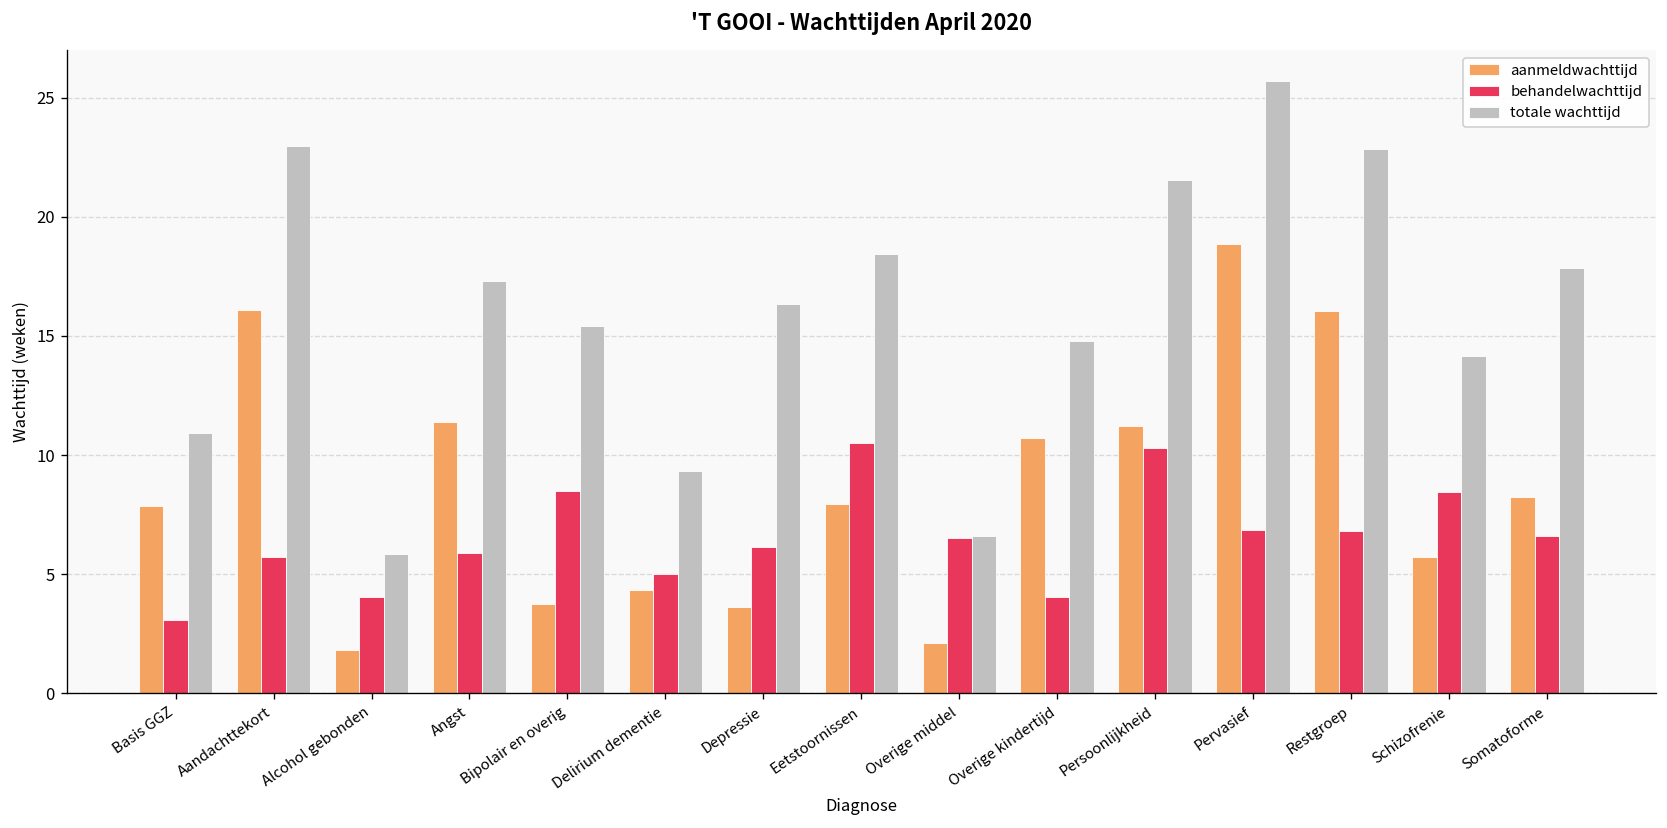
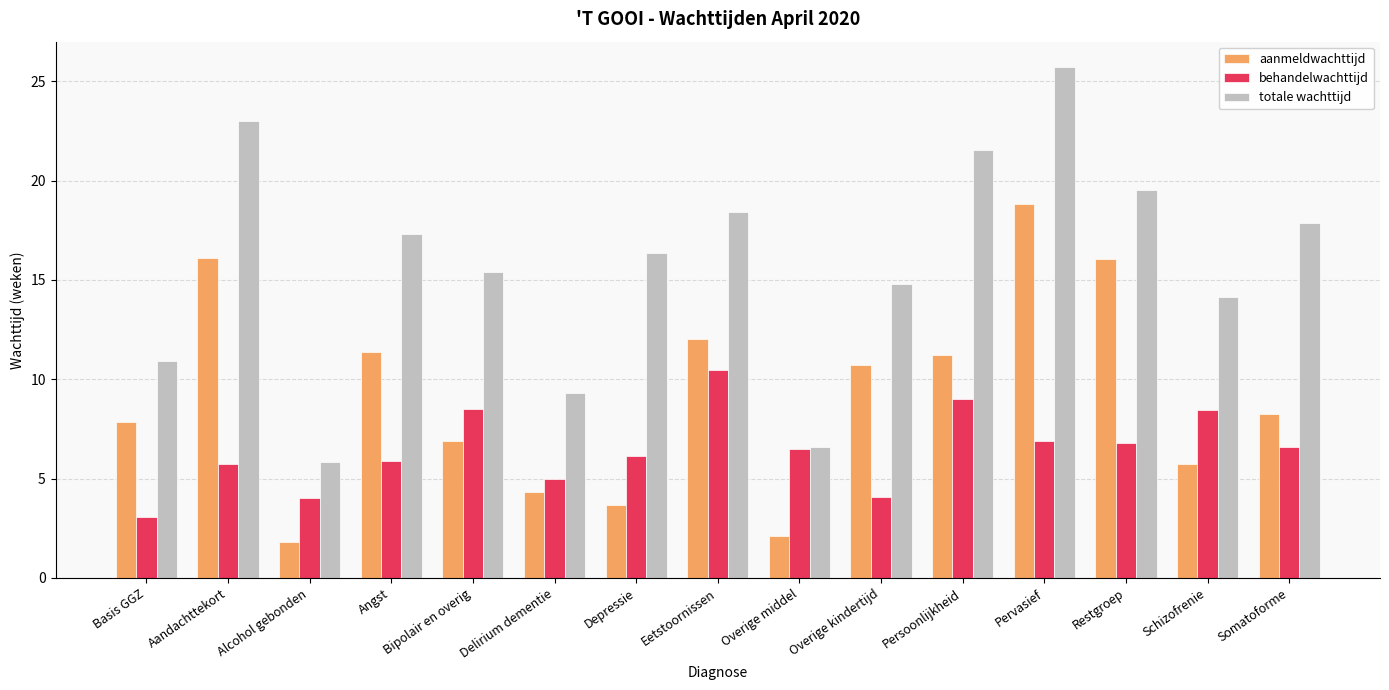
aanmeldwachttijd, Bipolair en overig: 3.7 -> 6.9
aanmeldwachttijd, Eetstoornissen: 7.9 -> 12.0
behandelwachttijd, Persoonlijkheid: 10.3 -> 9.0
totale wachttijd, Restgroep: 22.8 -> 19.5
